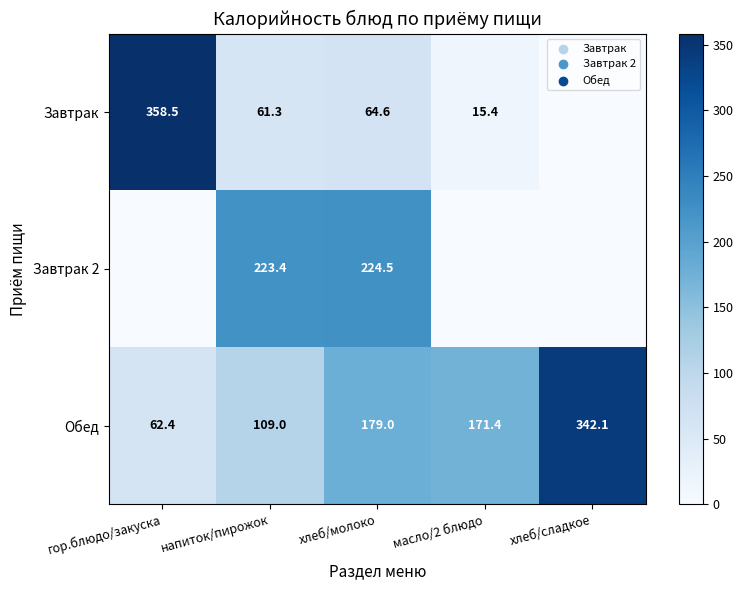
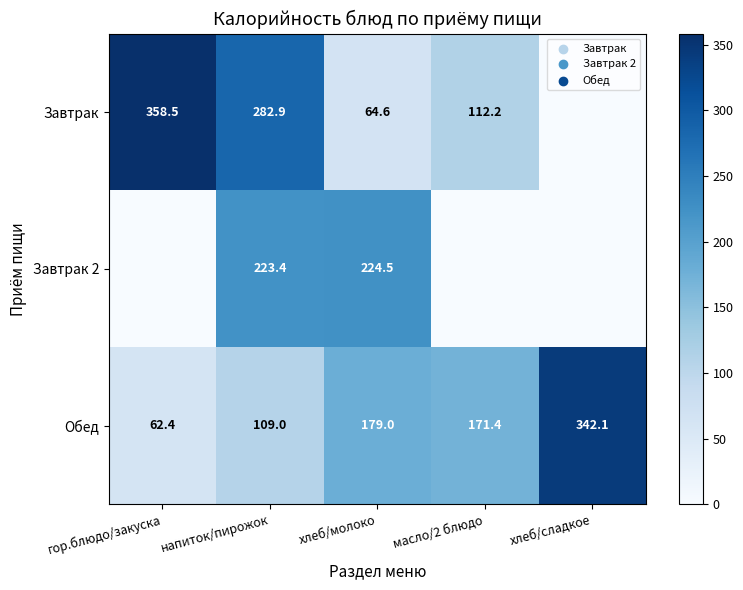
Завтрак, напиток/пирожок: 61.3 -> 282.9
Завтрак, масло/2 блюдо: 15.4 -> 112.2
